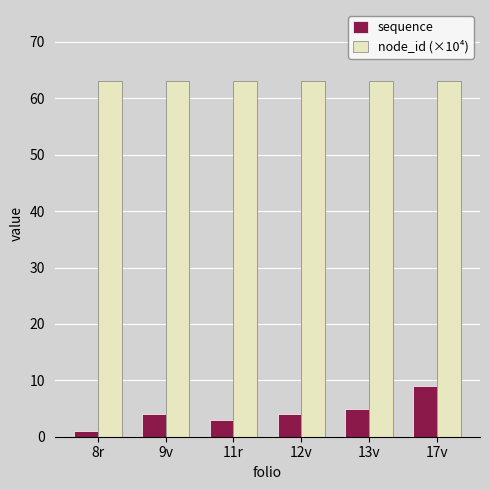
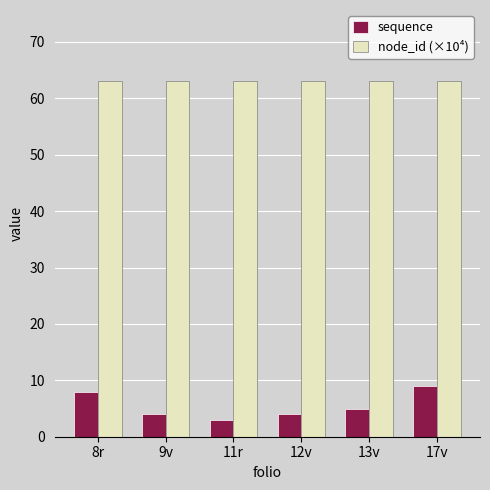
sequence, 8r: 1 -> 8
